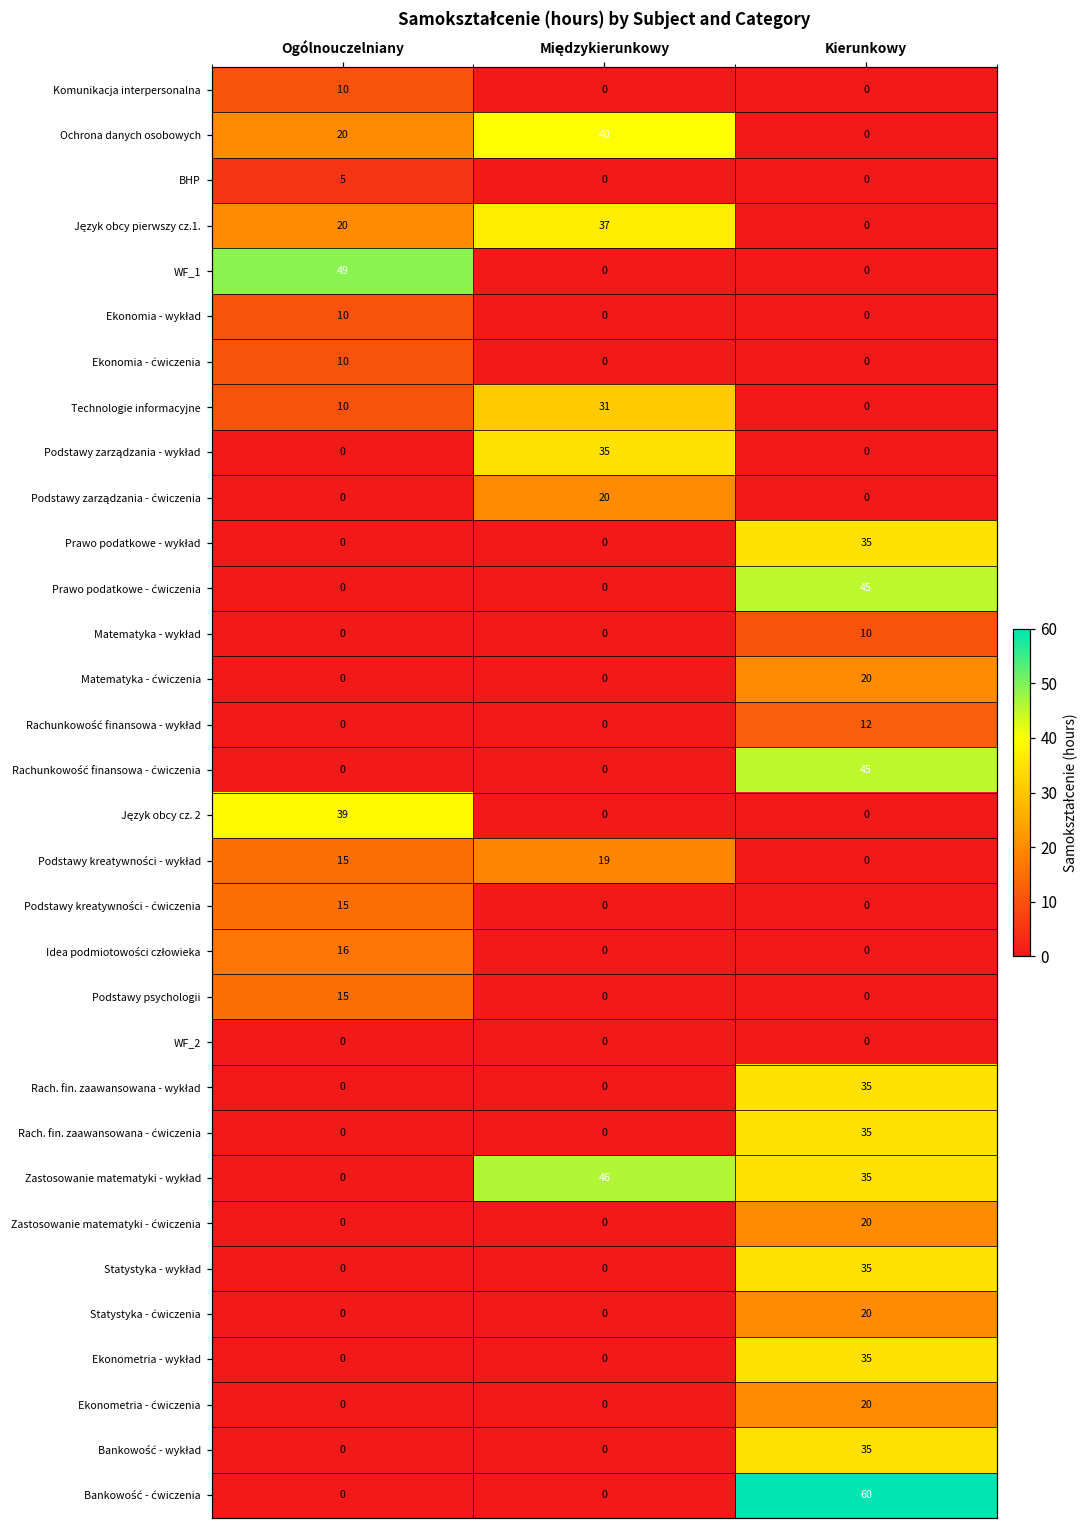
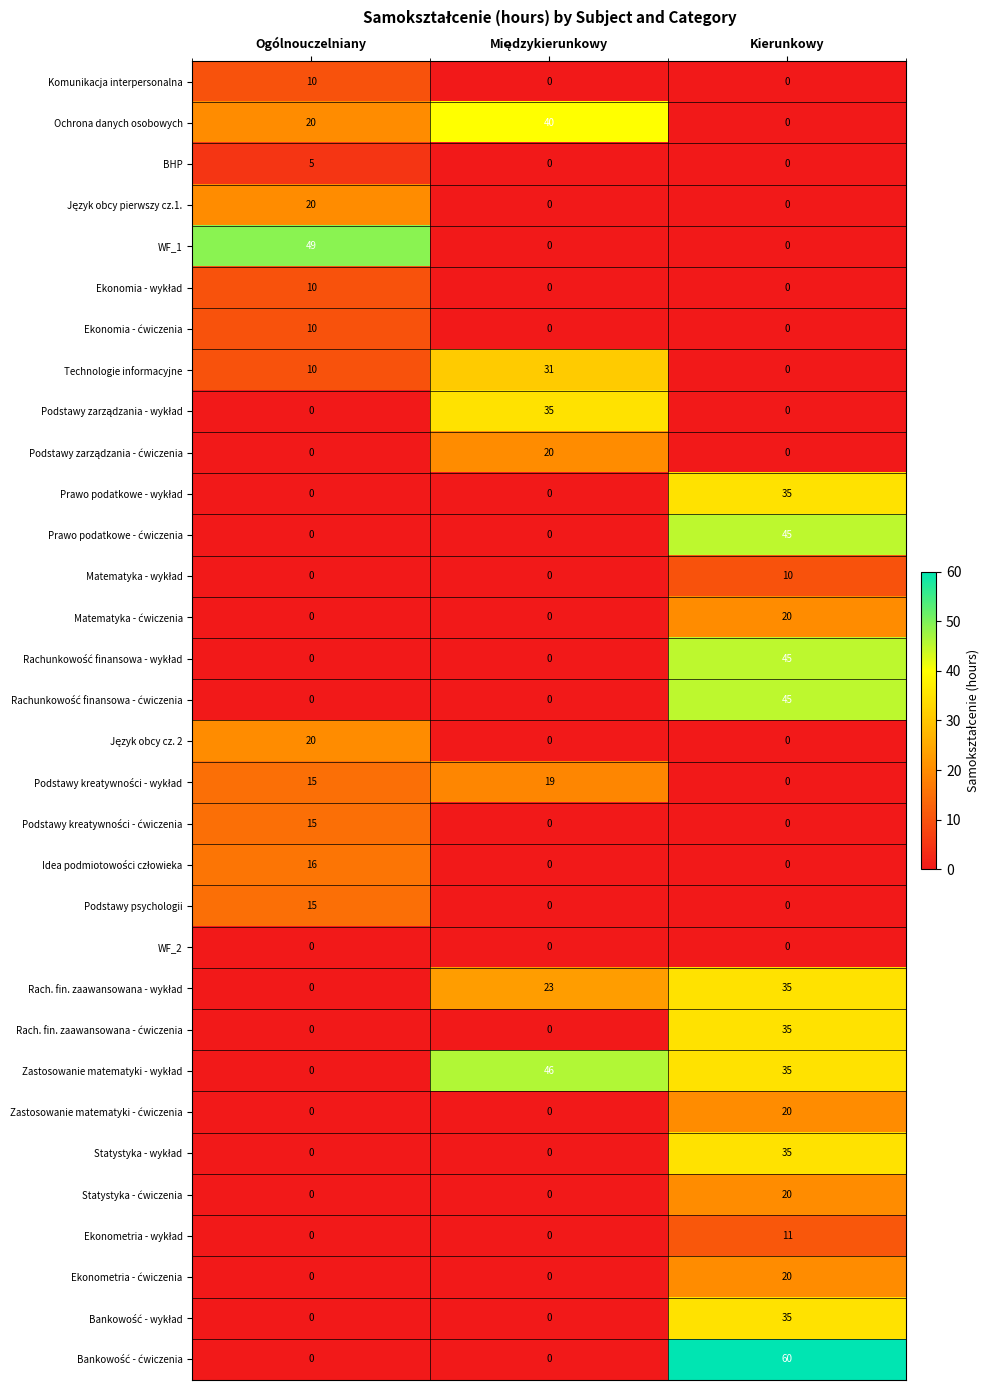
Język obcy pierwszy cz.1., Międzykierunkowy: 37 -> 0
Rachunkowość finansowa - wykład, Kierunkowy: 12 -> 45
Język obcy cz. 2, Ogólnouczelniany: 39 -> 20
Rach. fin. zaawansowana - wykład, Międzykierunkowy: 0 -> 23
Ekonometria - wykład, Kierunkowy: 35 -> 11
